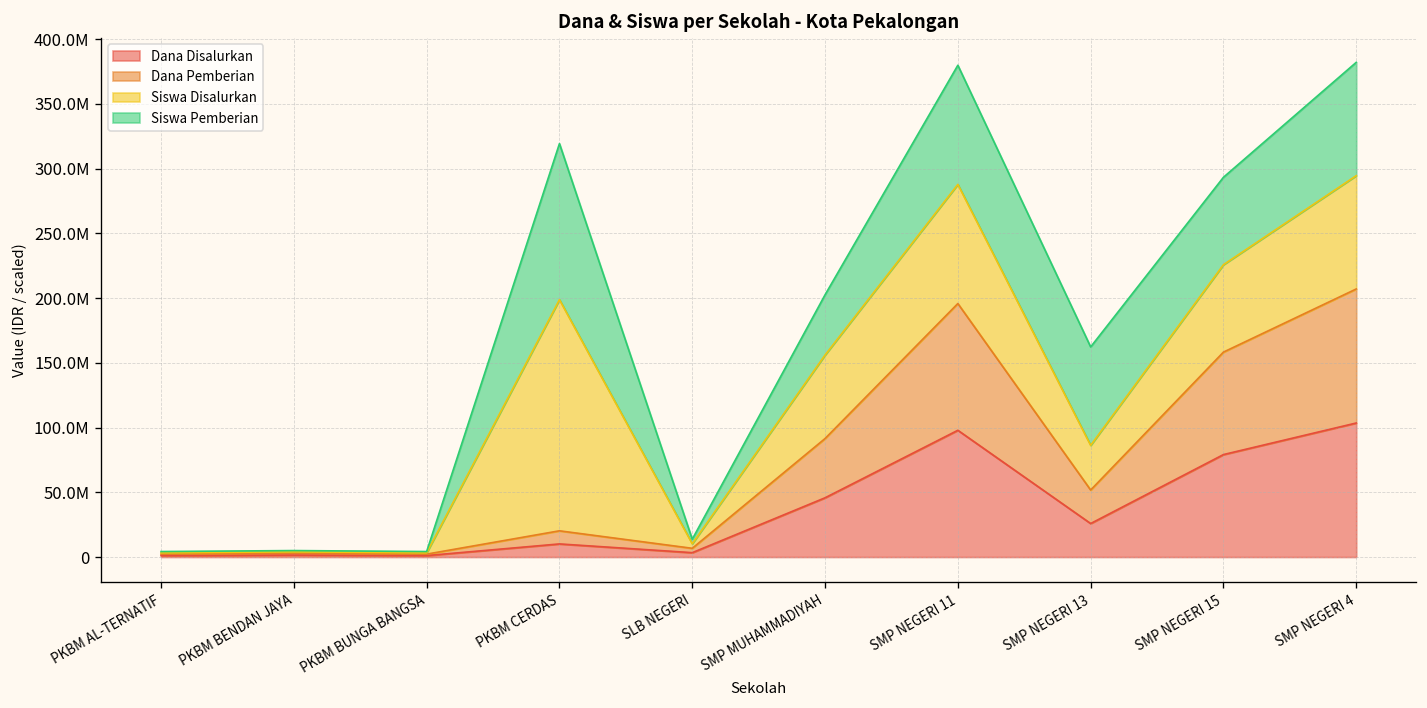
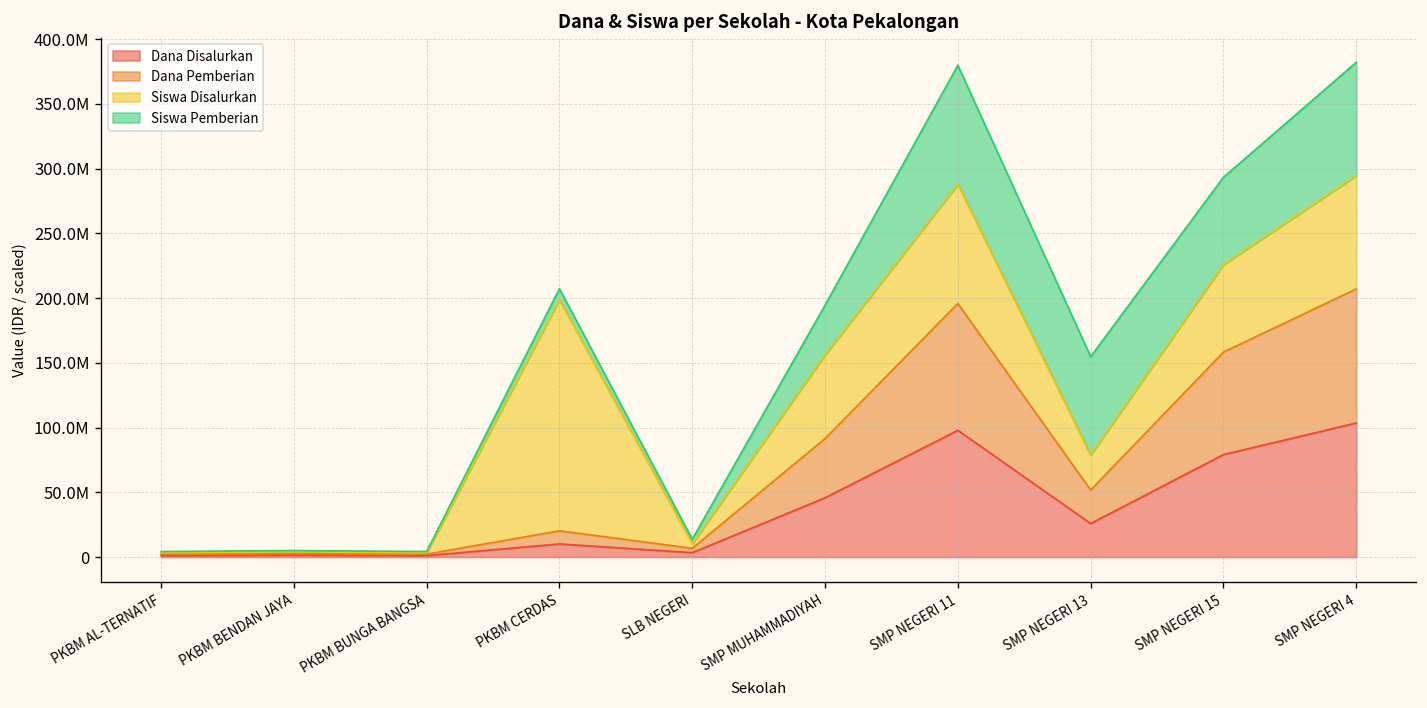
Siswa Pemberian, PKBM CERDAS: 121000000 -> 9000000
Siswa Pemberian, SMP MUHAMMADIYAH: 47000000 -> 39000000
Siswa Disalurkan, SMP NEGERI 13: 35000000 -> 27000000
